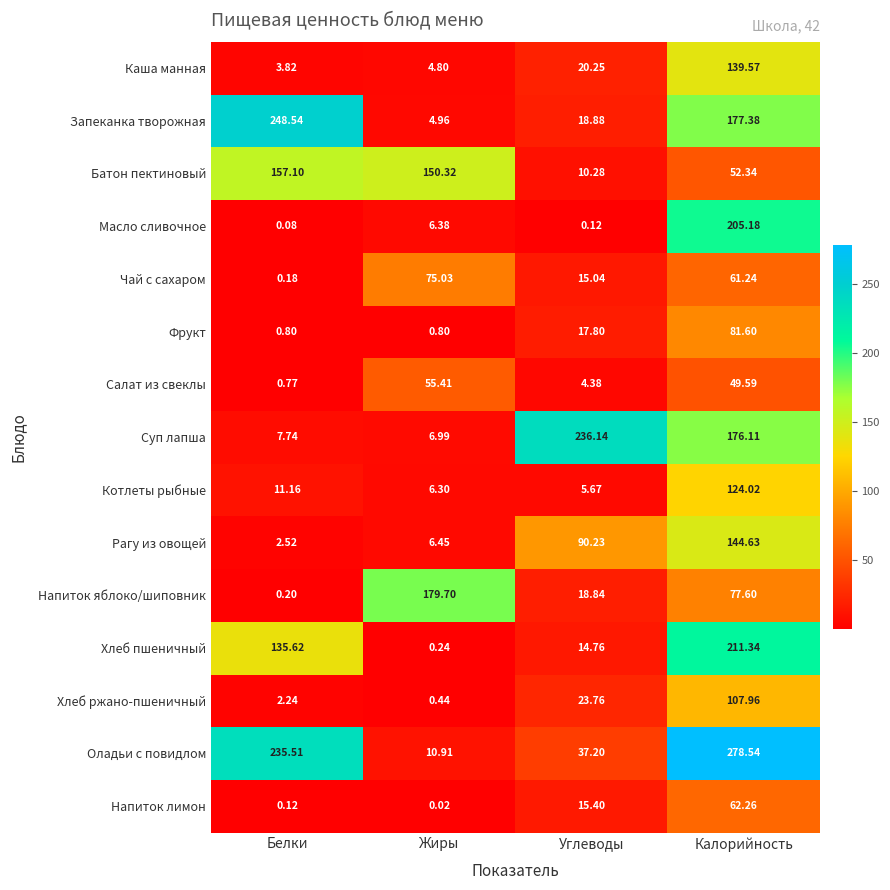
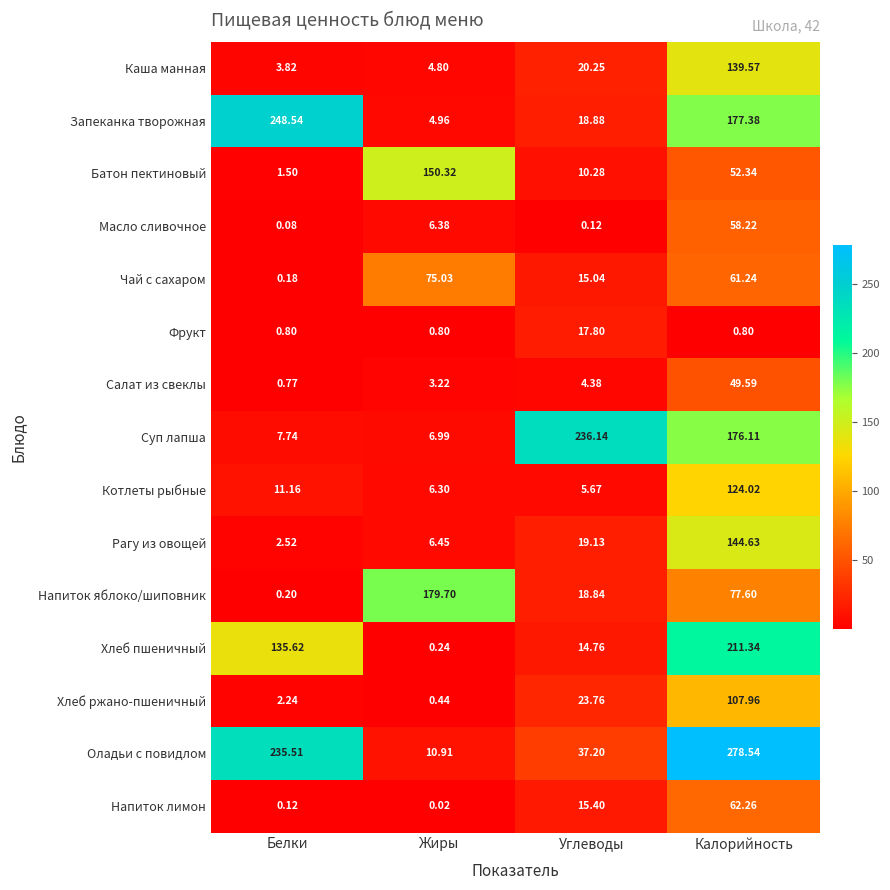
Батон пектиновый, Белки: 157.10 -> 1.50
Масло сливочное, Калорийность: 205.18 -> 58.22
Фрукт, Калорийность: 81.60 -> 0.80
Салат из свеклы, Жиры: 55.41 -> 3.22
Рагу из овощей, Углеводы: 90.23 -> 19.13
